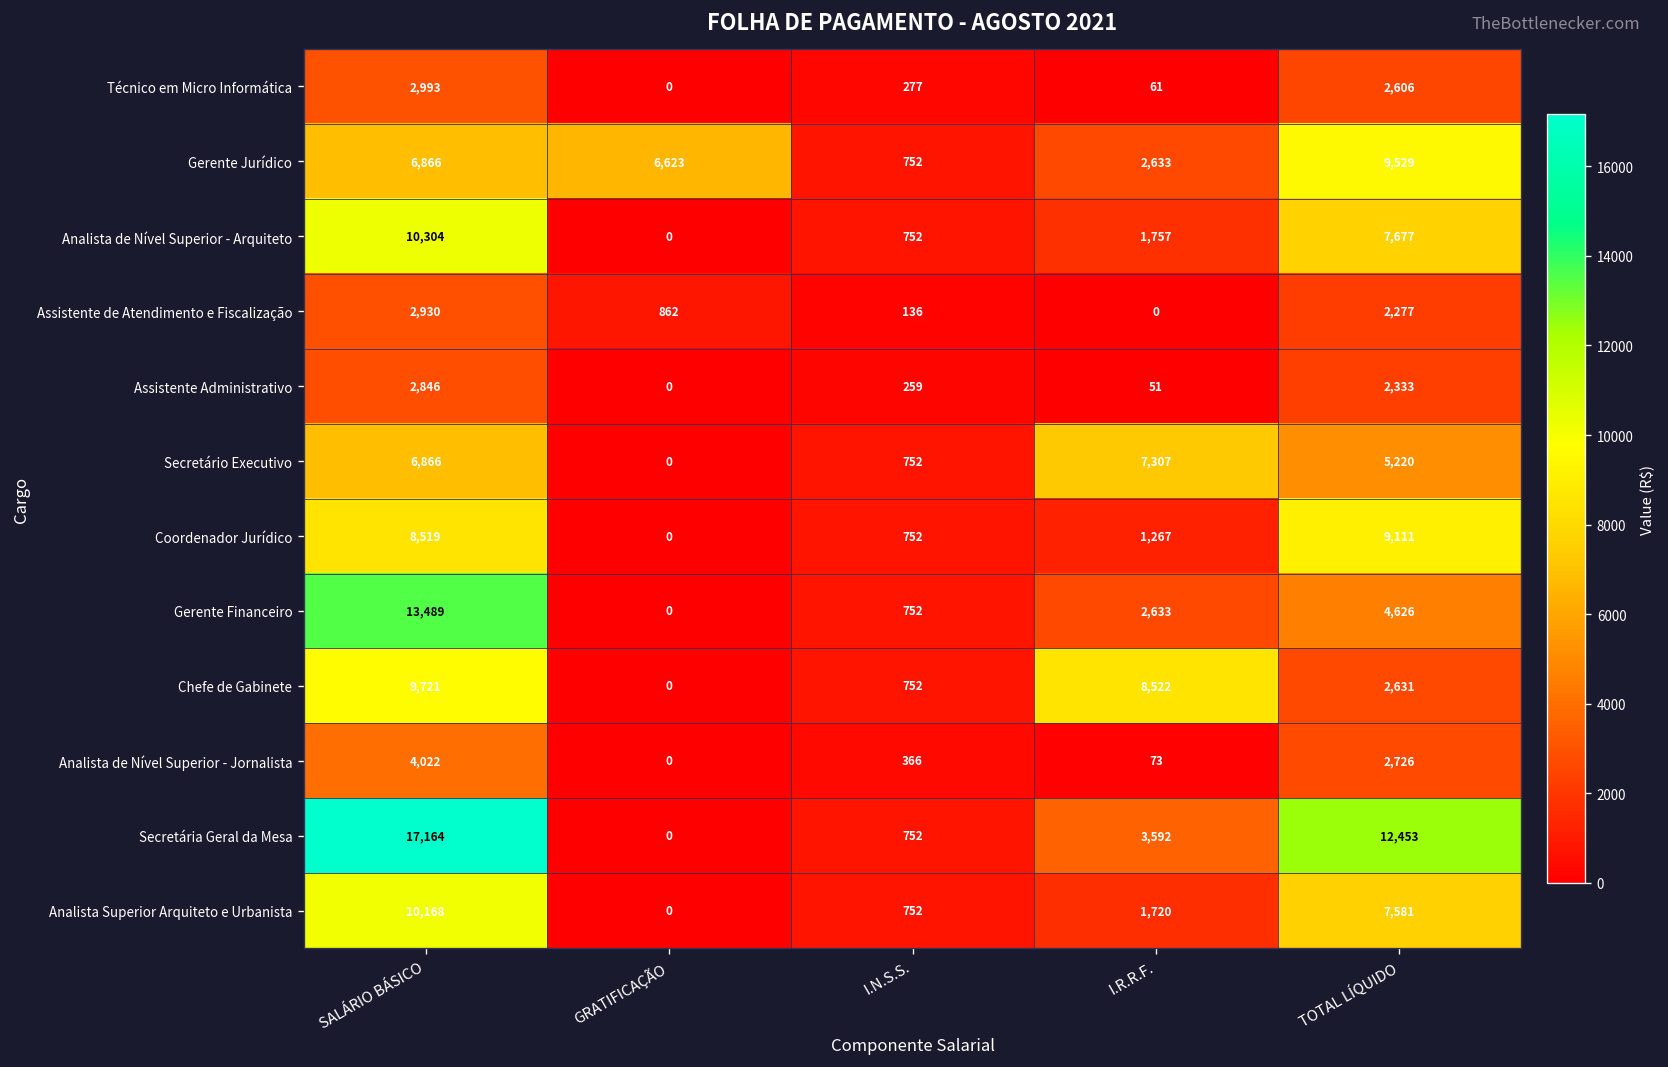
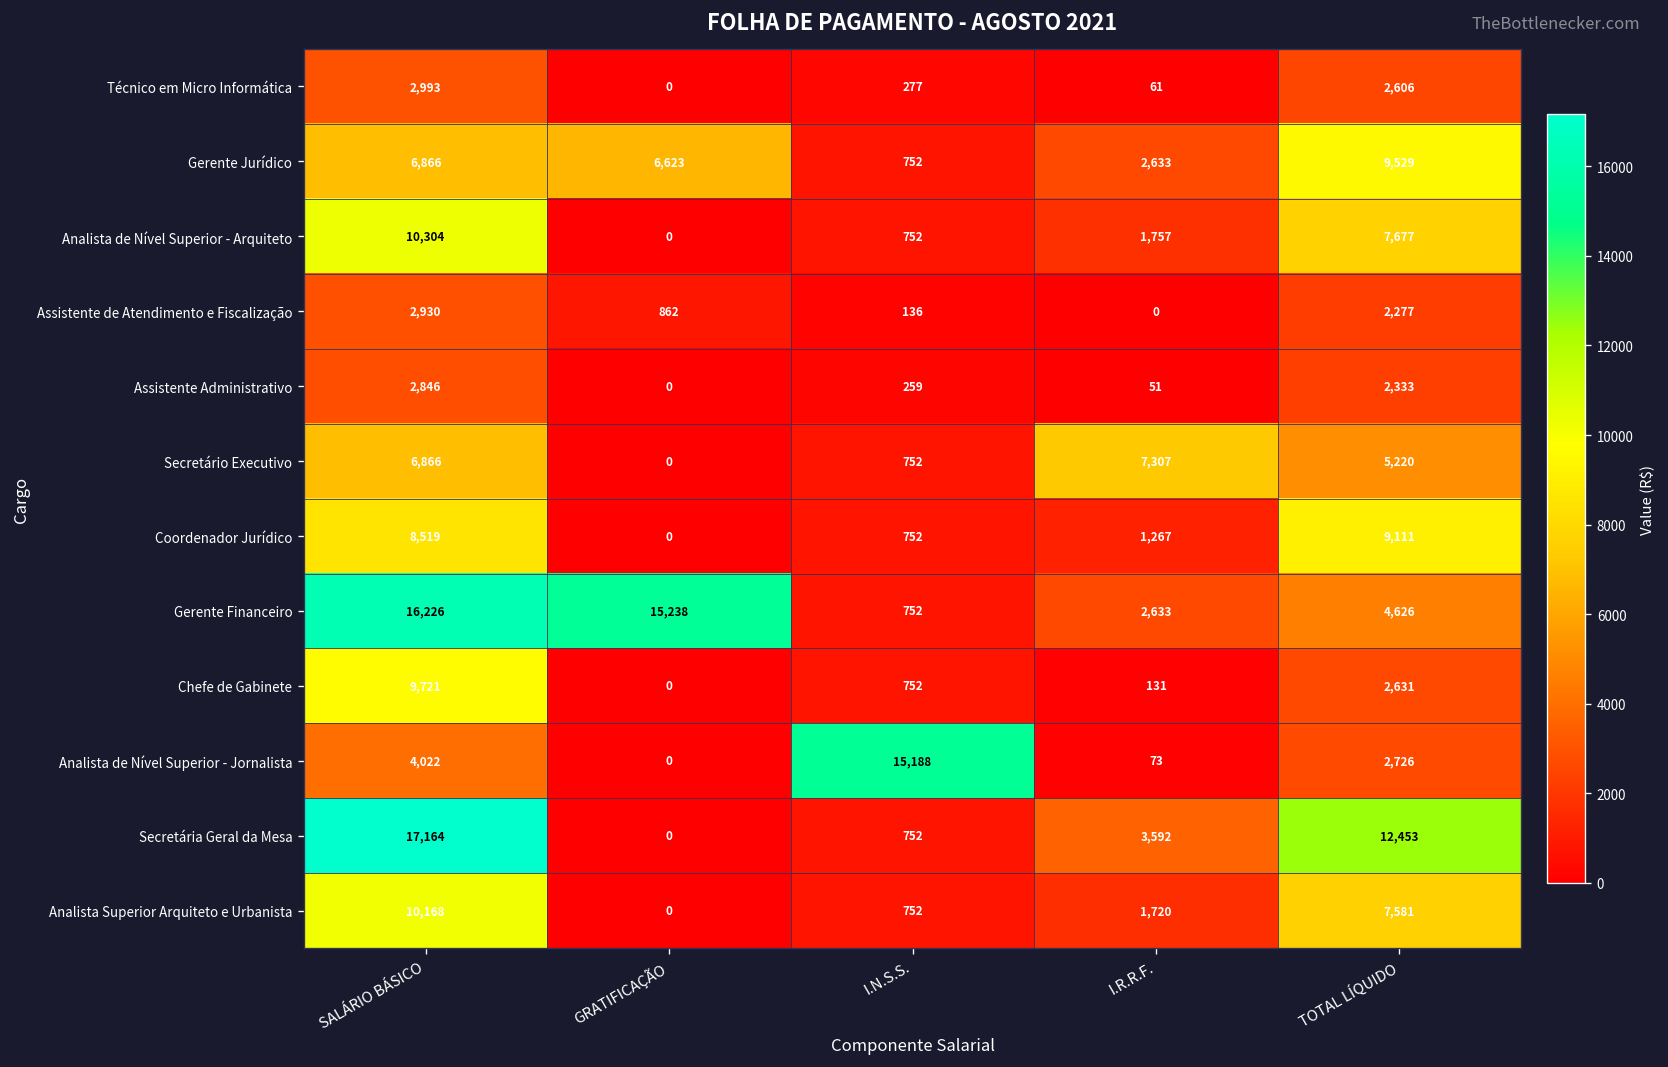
Gerente Financeiro, SALÁRIO BÁSICO: 13,489 -> 16,226
Gerente Financeiro, GRATIFICAÇÃO: 0 -> 15,238
Chefe de Gabinete, I.R.R.F.: 8,522 -> 131
Analista de Nível Superior - Jornalista, I.N.S.S.: 366 -> 15,188
